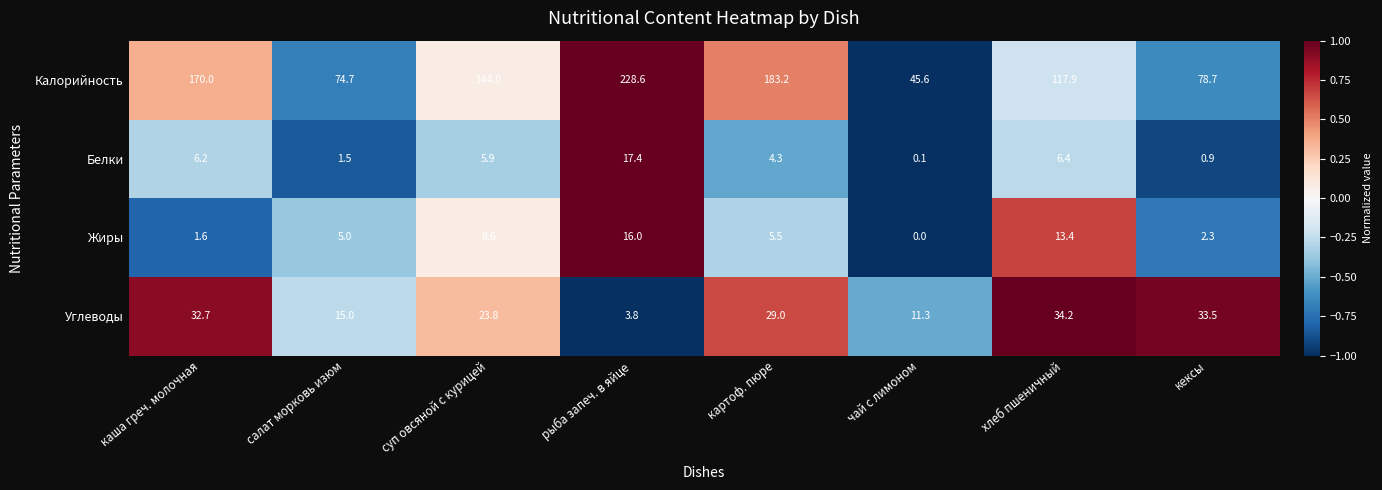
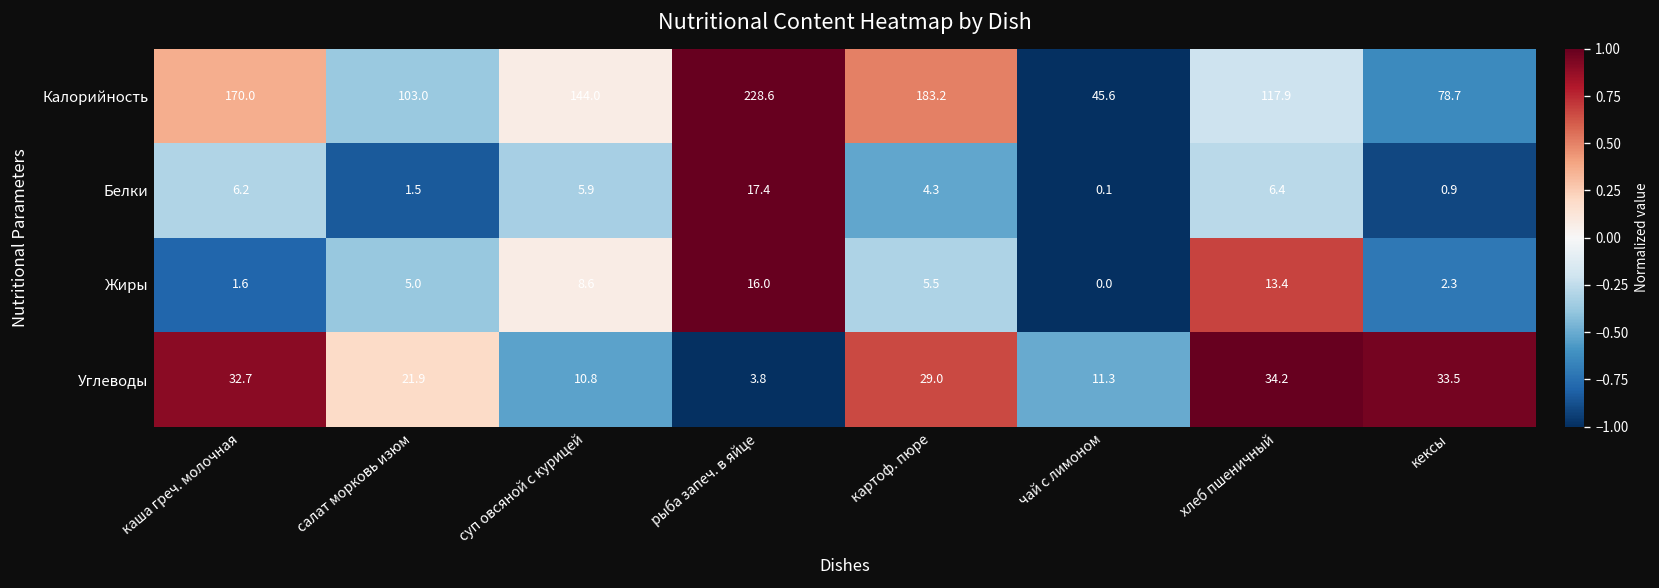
Калорийность, салат морковь изюм: 74.7 -> 103.0
Углеводы, салат морковь изюм: 15.0 -> 21.9
Углеводы, суп овсяной с курицей: 23.8 -> 10.8
